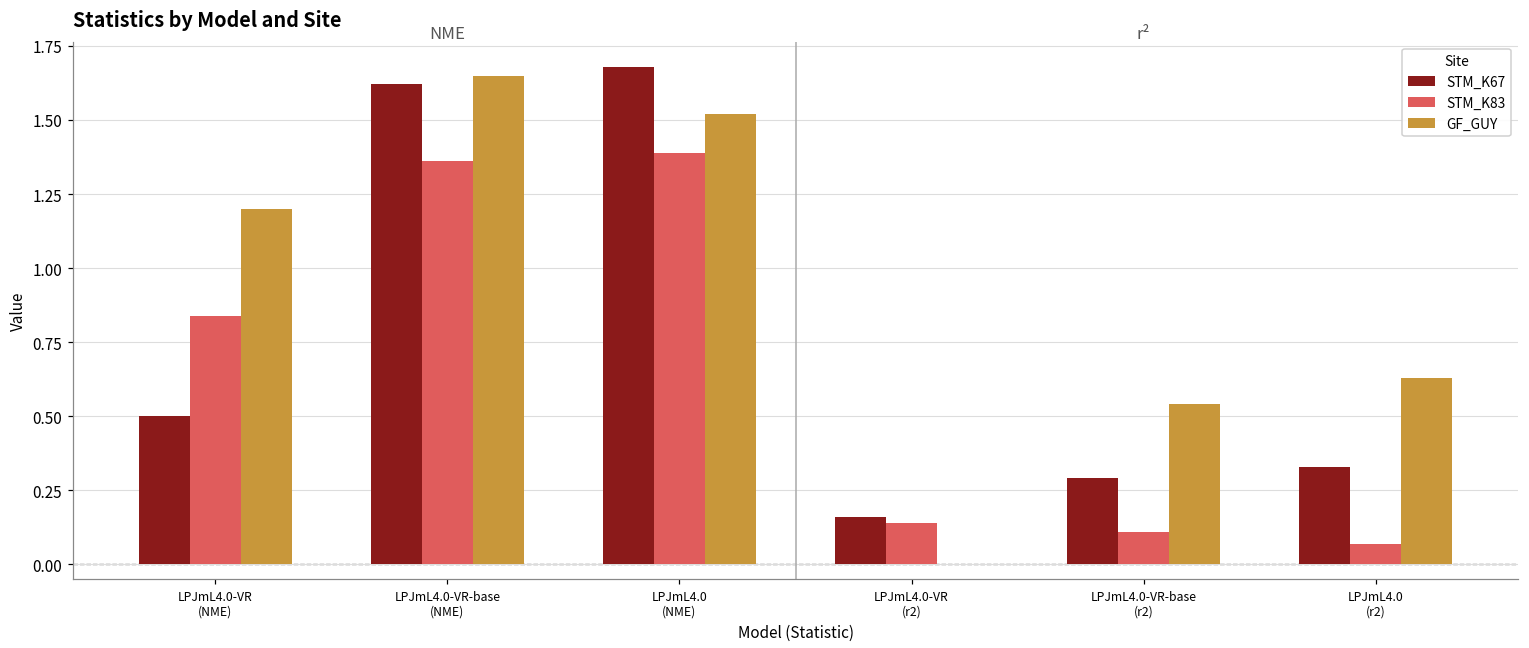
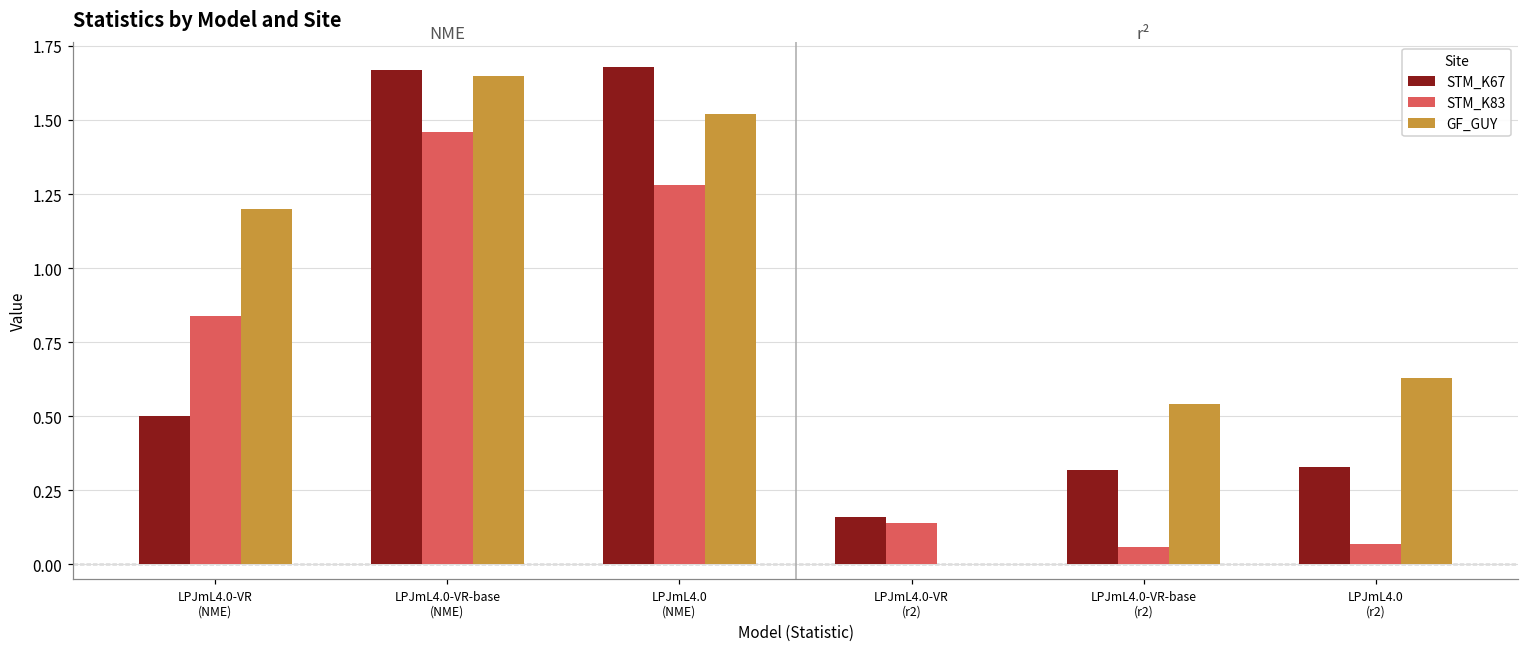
STM_K67, LPJmL4.0-VR-base (NME): 1.62 -> 1.67
STM_K83, LPJmL4.0-VR-base (NME): 1.36 -> 1.46
STM_K83, LPJmL4.0 (NME): 1.39 -> 1.28
STM_K67, LPJmL4.0-VR-base (r2): 0.29 -> 0.32
STM_K83, LPJmL4.0-VR-base (r2): 0.11 -> 0.06
